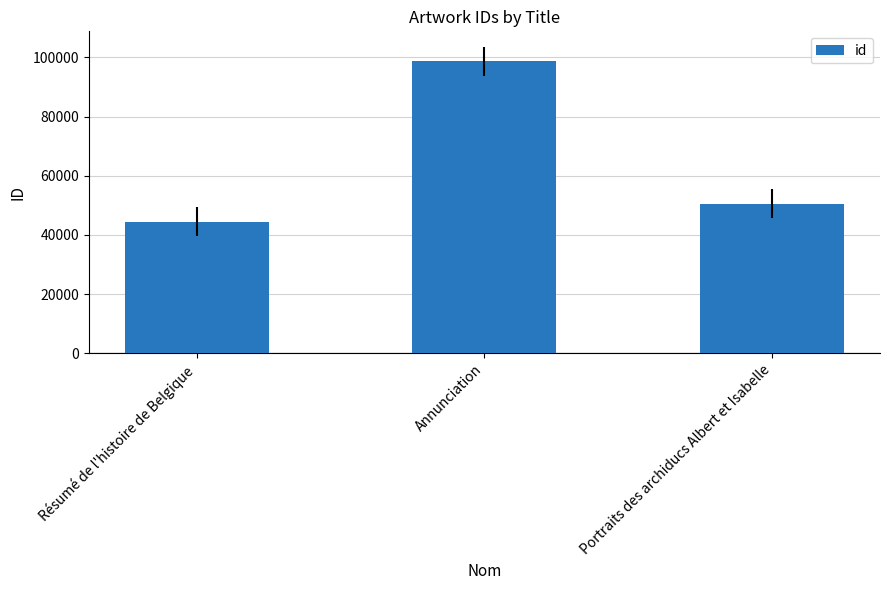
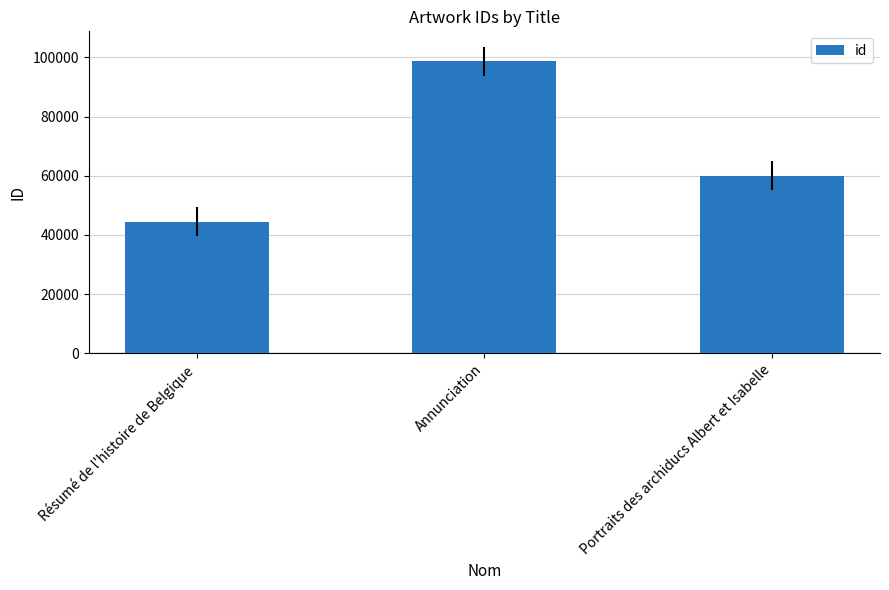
Portraits des archiducs Albert et Isabelle: 51000 -> 60000
